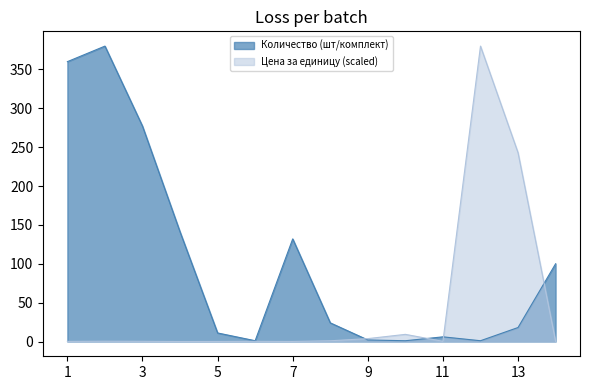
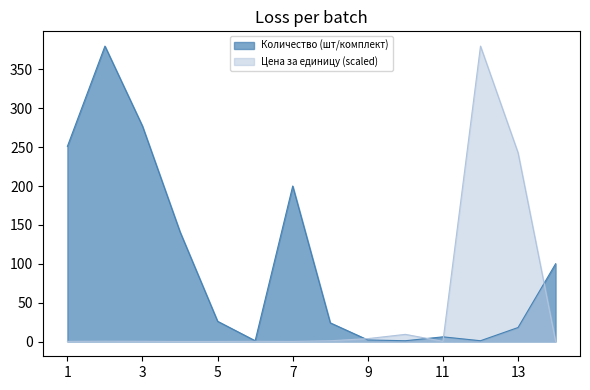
Количество (шт/комплект), 1: 360 -> 250
Количество (шт/комплект), 5: 10 -> 30
Количество (шт/комплект), 7: 130 -> 200
